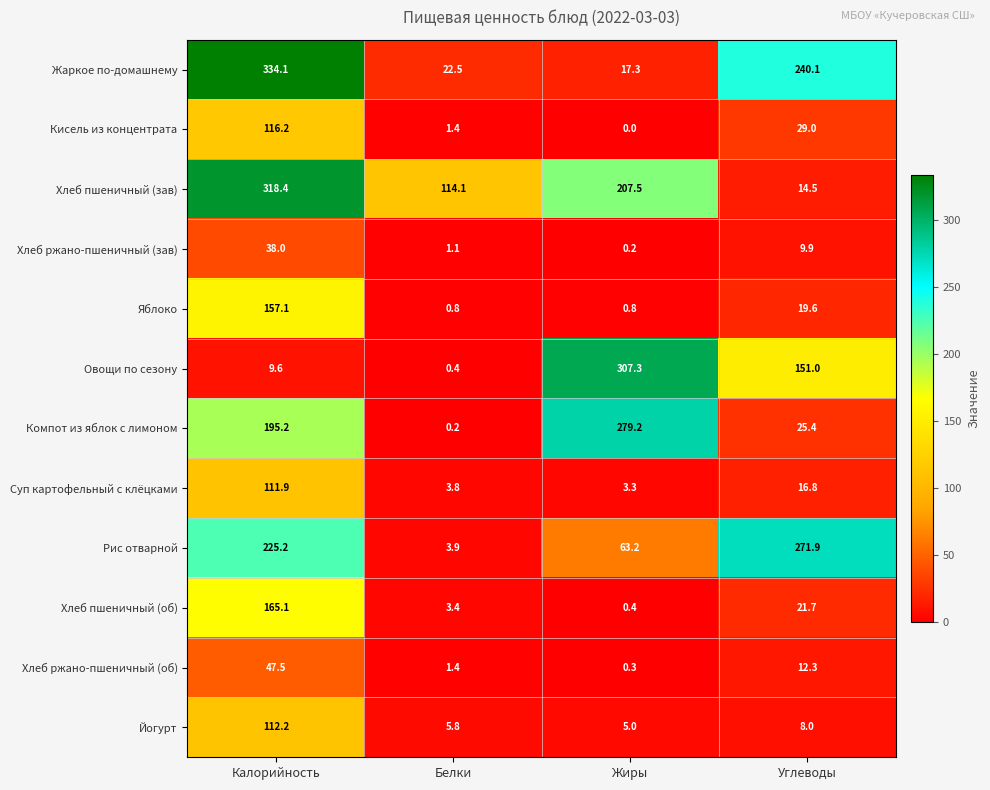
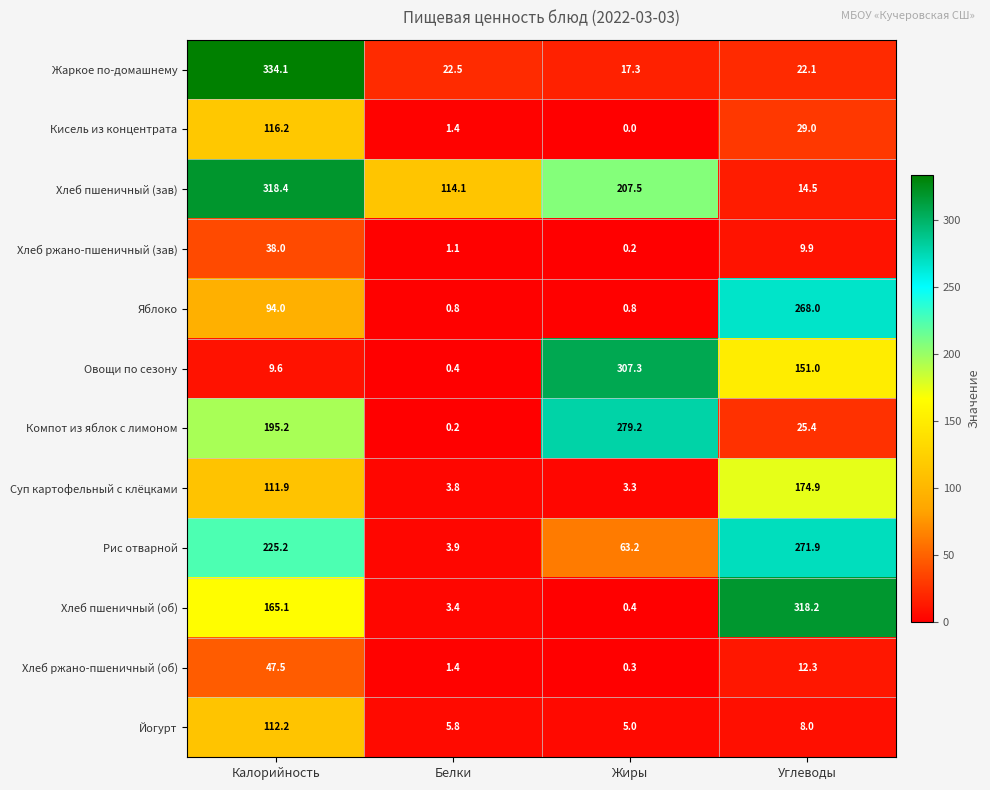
Жаркое по-домашнему, Углеводы: 240.1 -> 22.1
Яблоко, Калорийность: 157.1 -> 94.0
Яблоко, Углеводы: 19.6 -> 268.0
Суп картофельный с клёцками, Углеводы: 16.8 -> 174.9
Хлеб пшеничный (об), Углеводы: 21.7 -> 318.2
